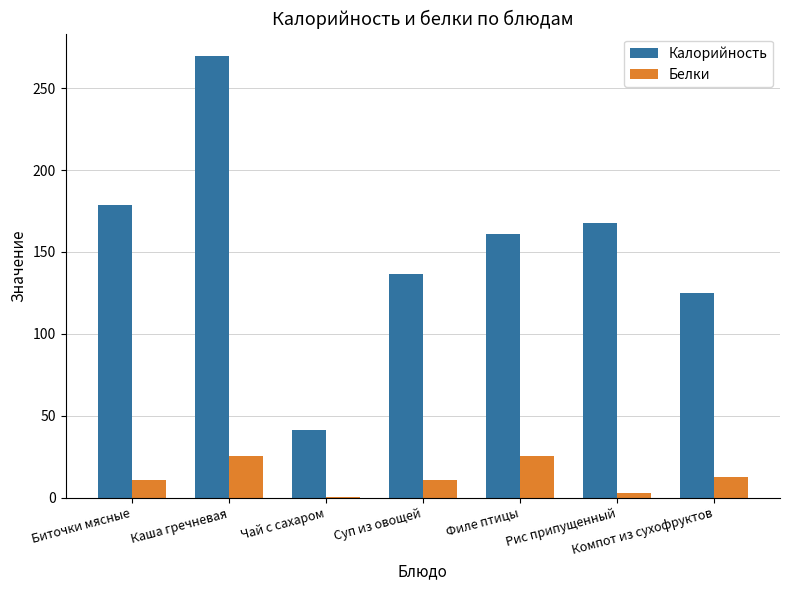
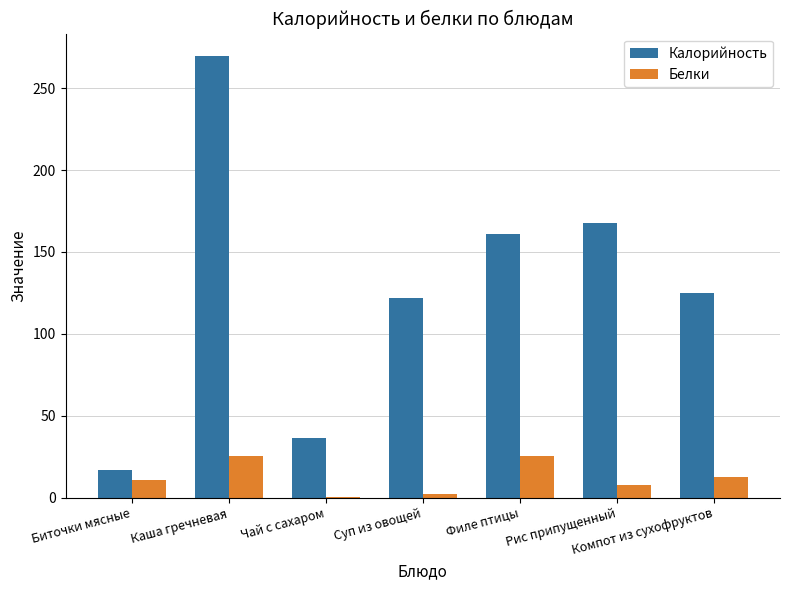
Калорийность, Биточки мясные: 179 -> 17
Калорийность, Чай с сахаром: 41 -> 36
Калорийность, Суп из овощей: 137 -> 122
Белки, Суп из овощей: 10 -> 2
Белки, Рис припущенный: 3 -> 8
